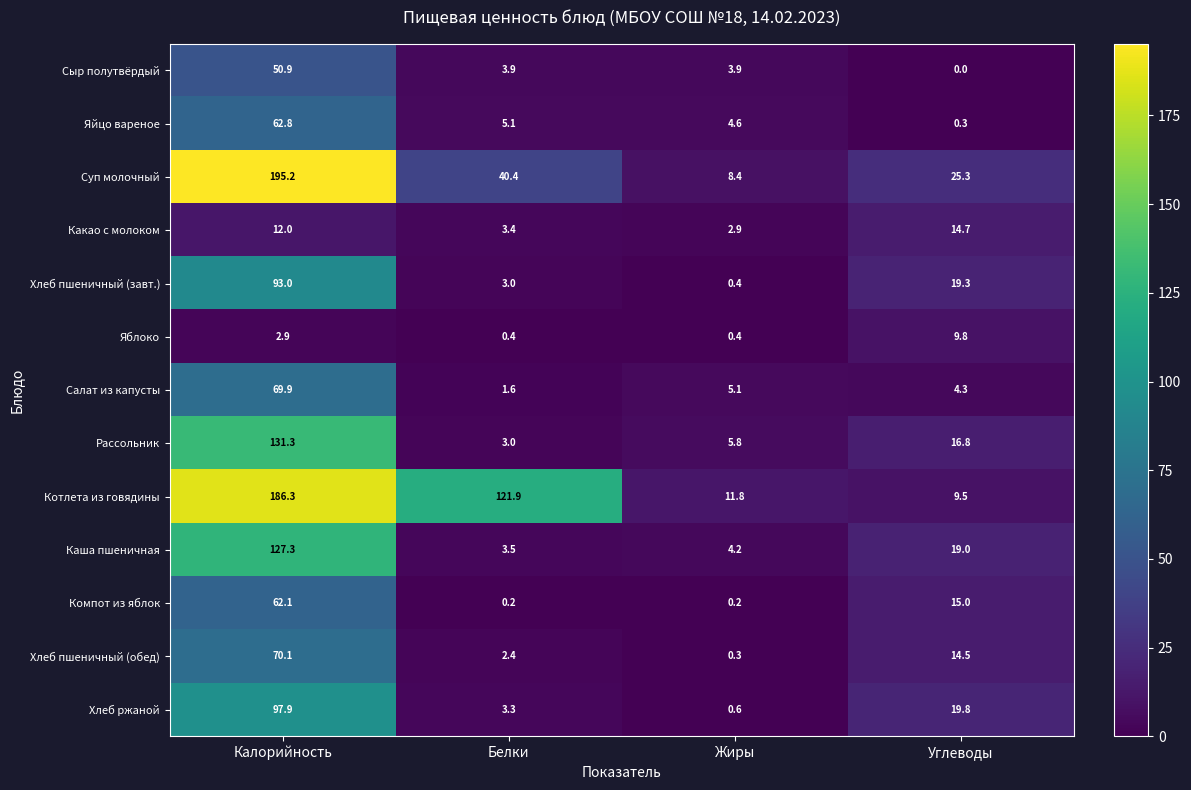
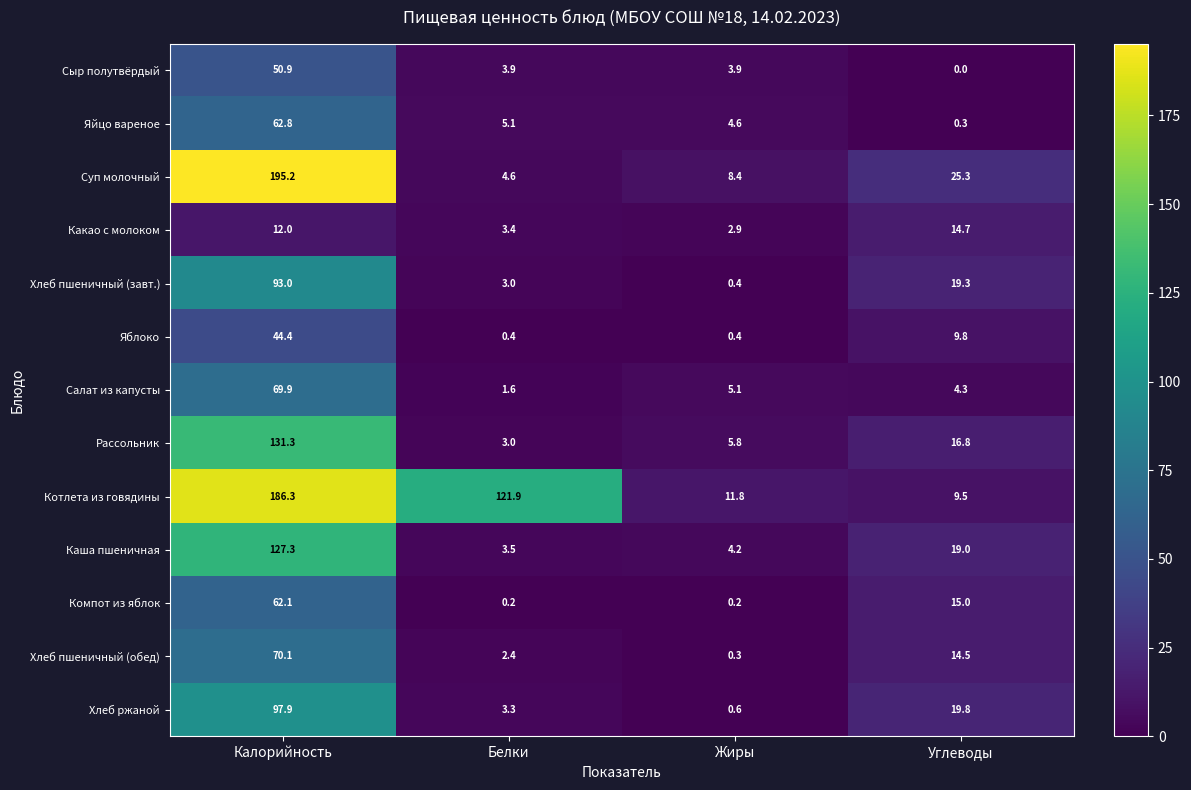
Суп молочный, Белки: 40.4 -> 4.6
Яблоко, Калорийность: 2.9 -> 44.4
